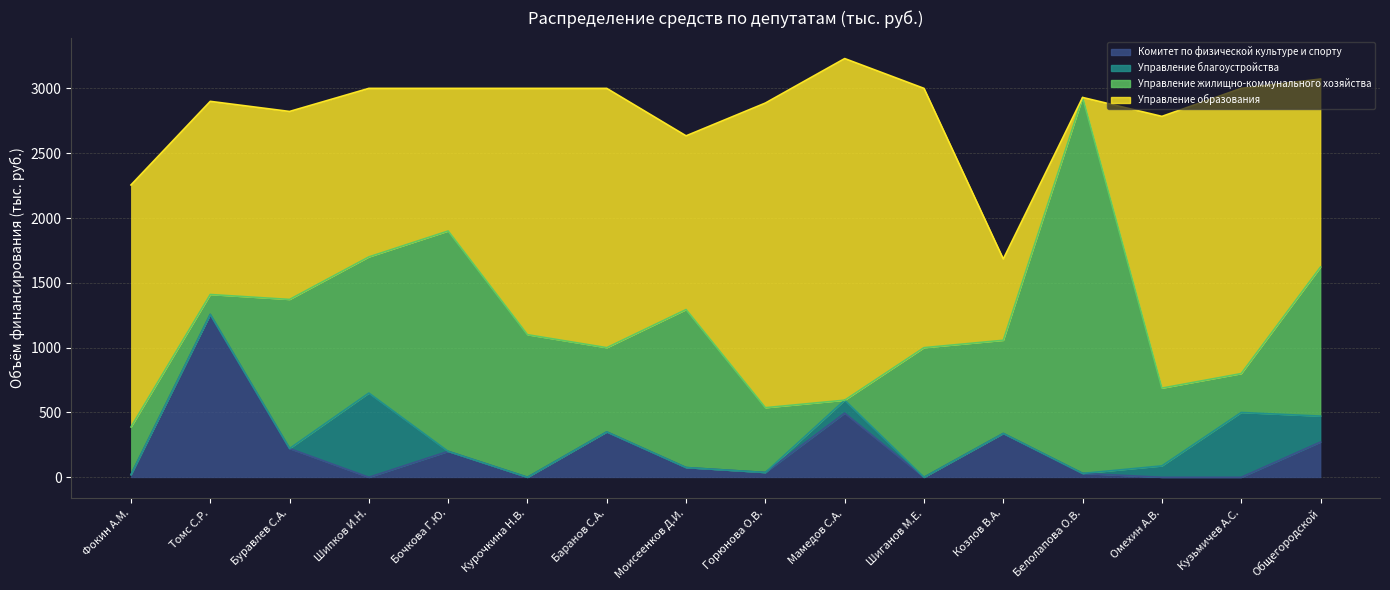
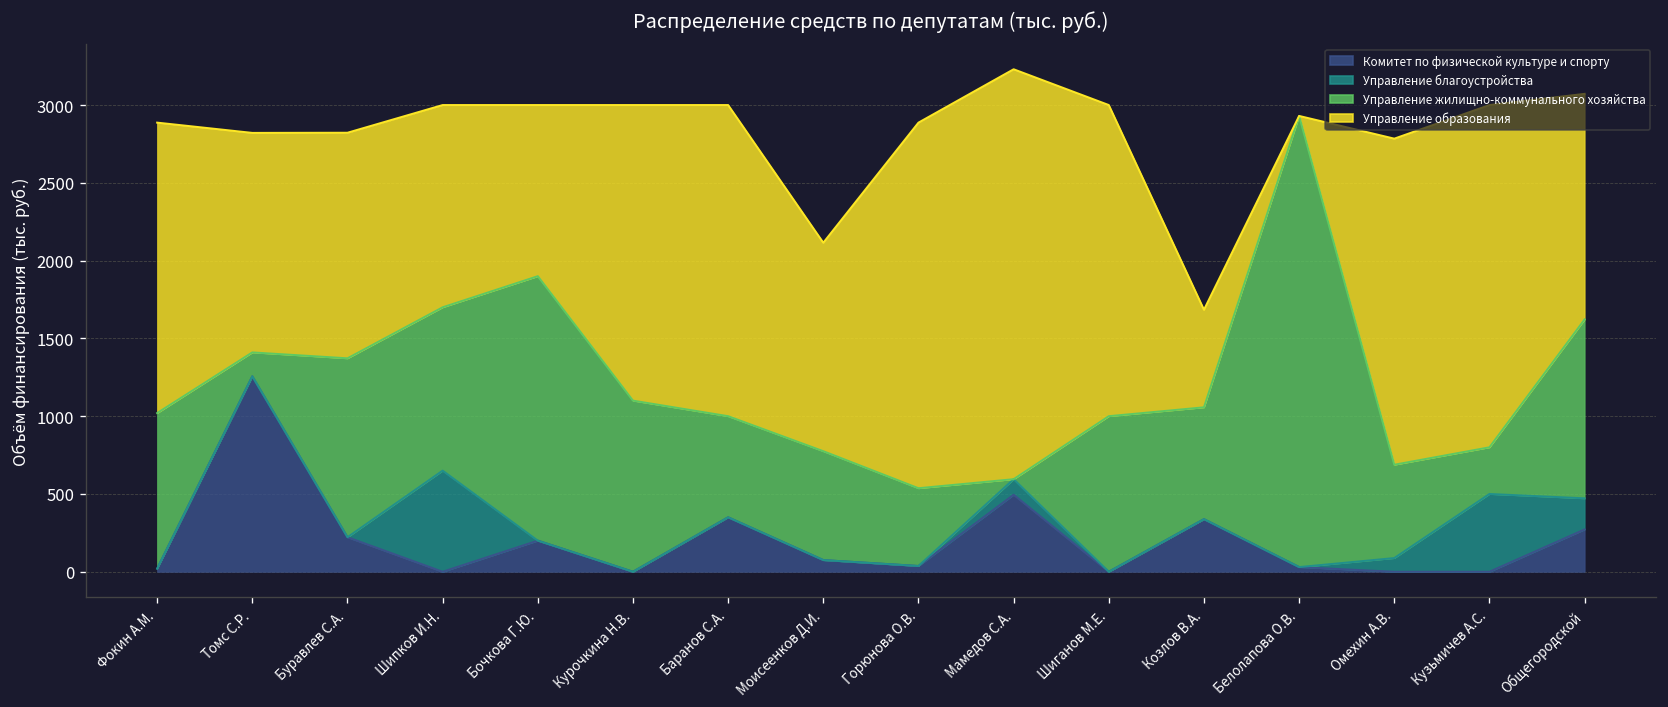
Управление жилищно-коммунального хозяйства, Фокин А.М.: 370 -> 1000
Управление образования, Томс С.Р.: 1490 -> 1410
Управление жилищно-коммунального хозяйства, Моисеенков Д.И.: 1220 -> 700
